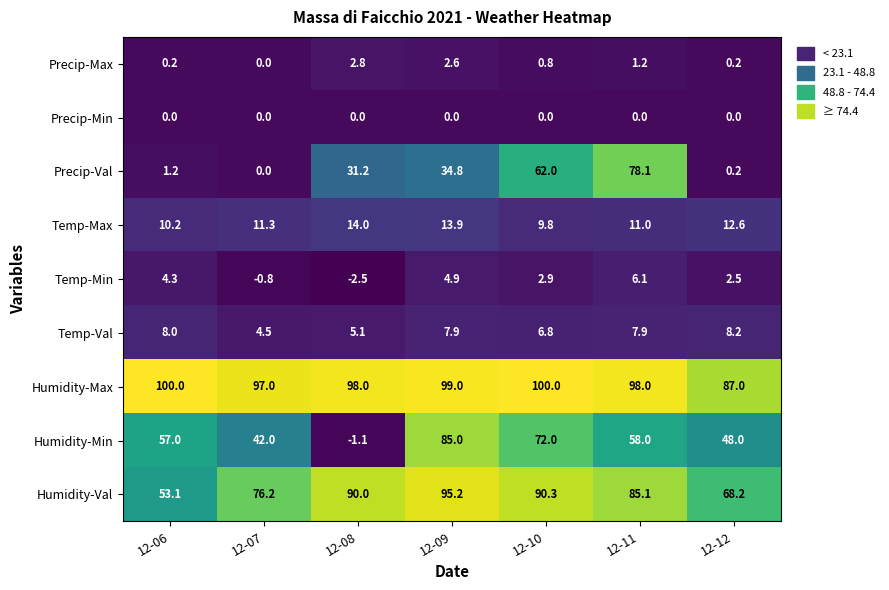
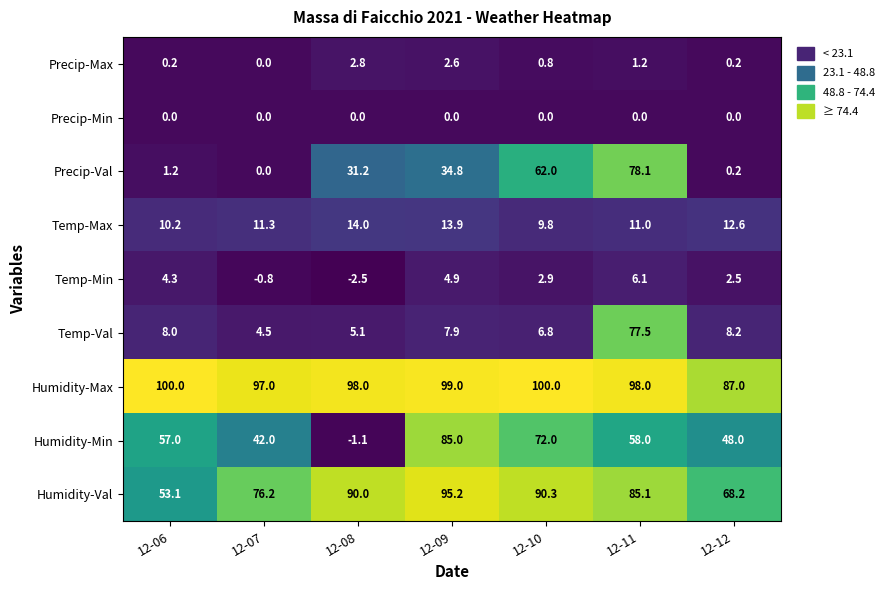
Temp-Val, 12-11: 7.9 -> 77.5
